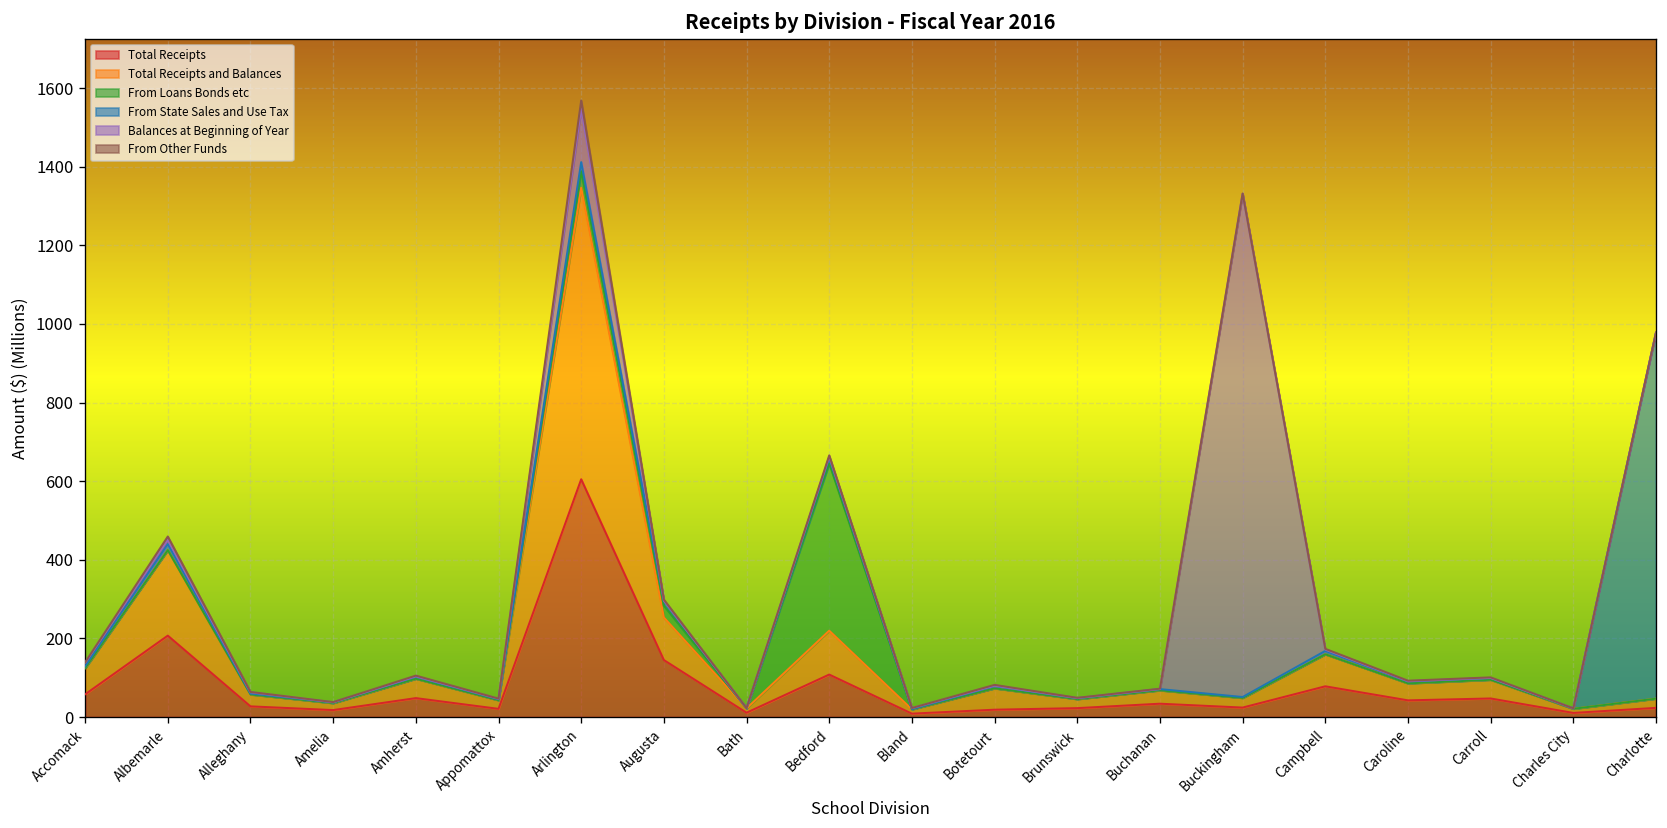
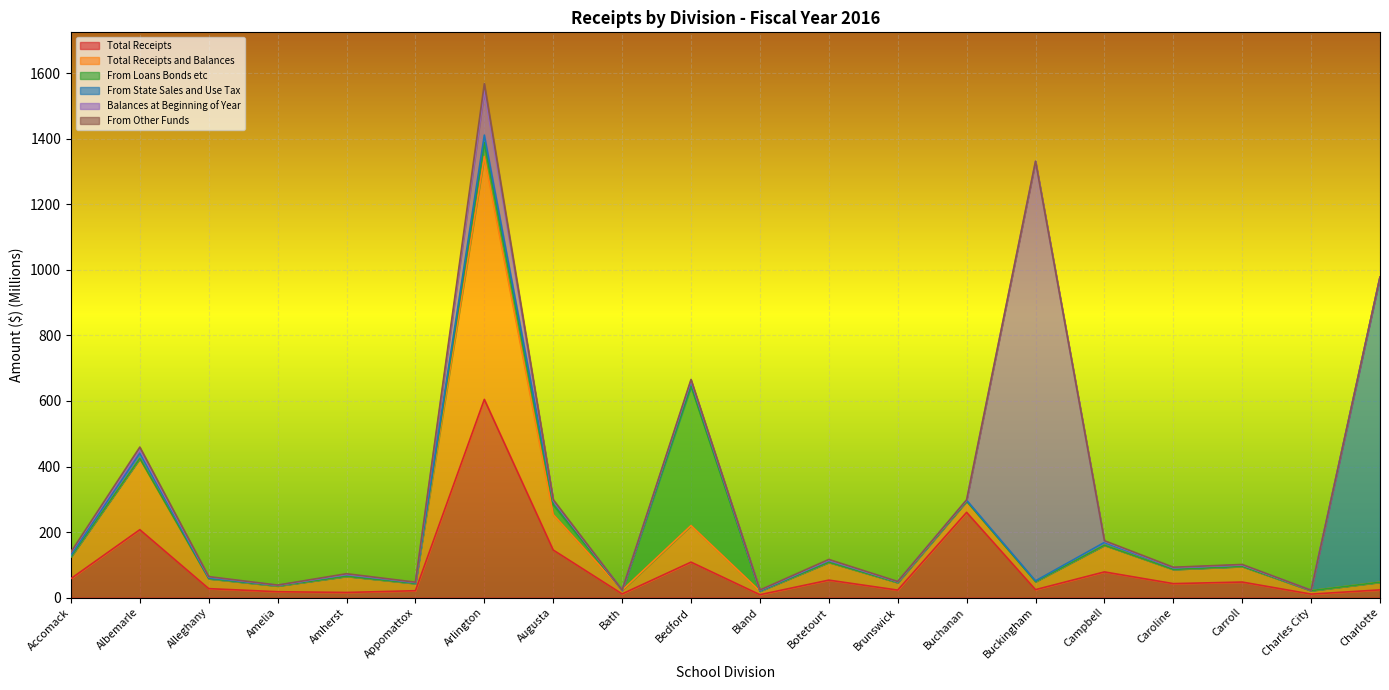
Total Receipts, Amherst: 50 -> 20
Total Receipts, Botetourt: 20 -> 50
Total Receipts, Buchanan: 30 -> 260
